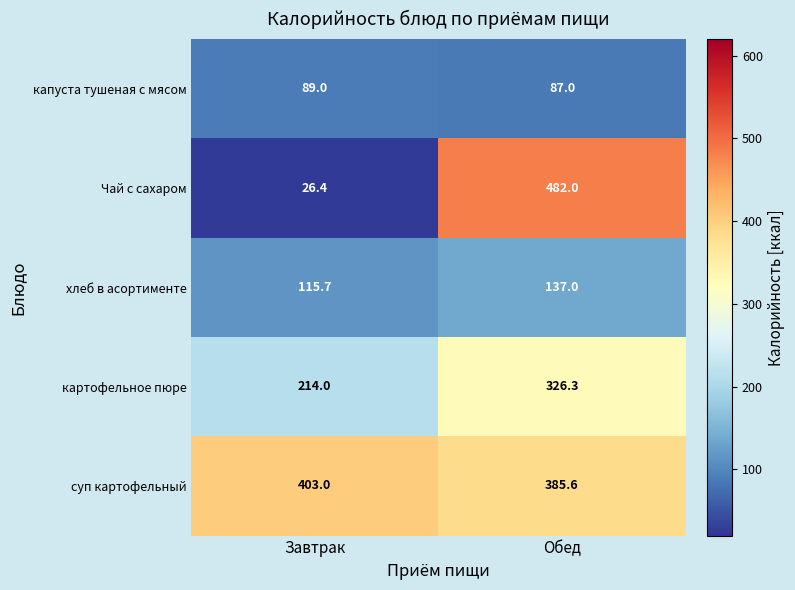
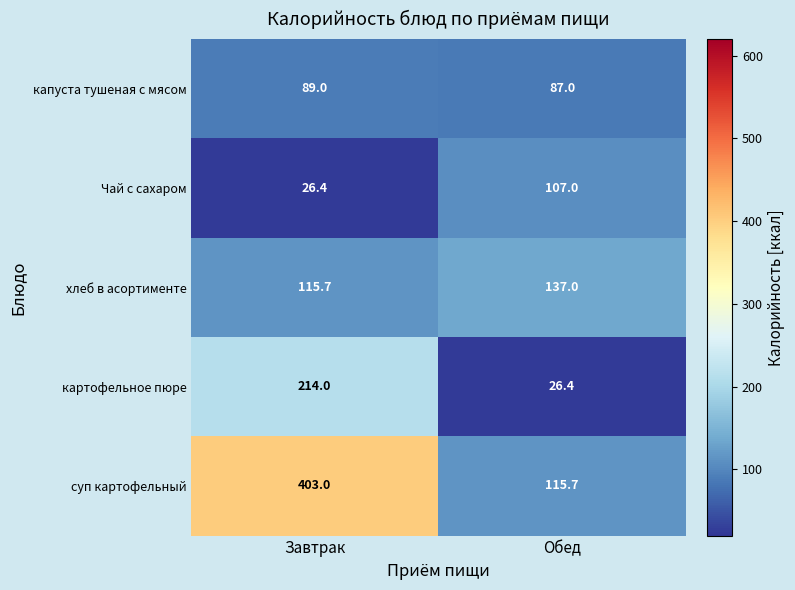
Чай с сахаром, Обед: 482.0 -> 107.0
картофельное пюре, Обед: 326.3 -> 26.4
суп картофельный, Обед: 385.6 -> 115.7
